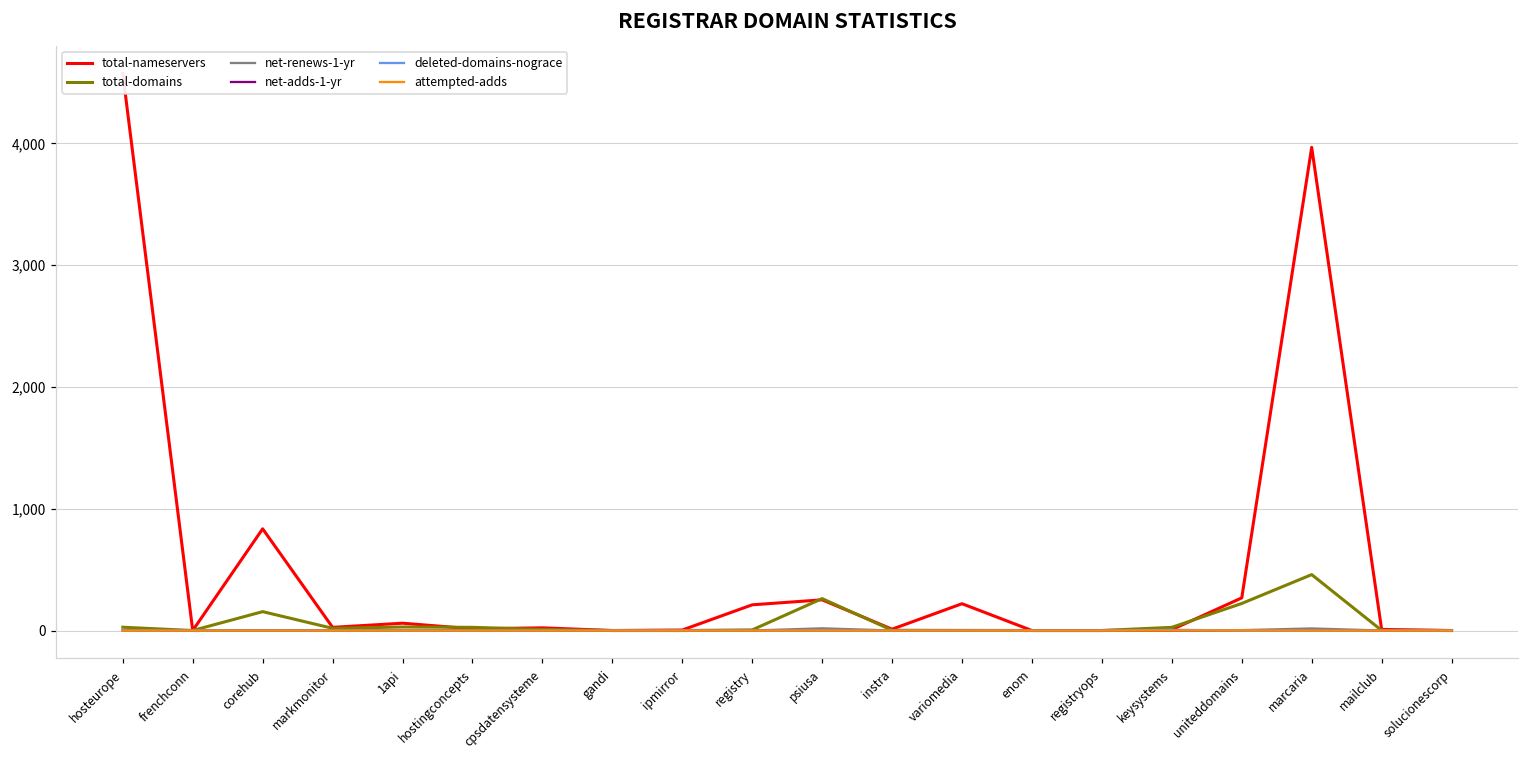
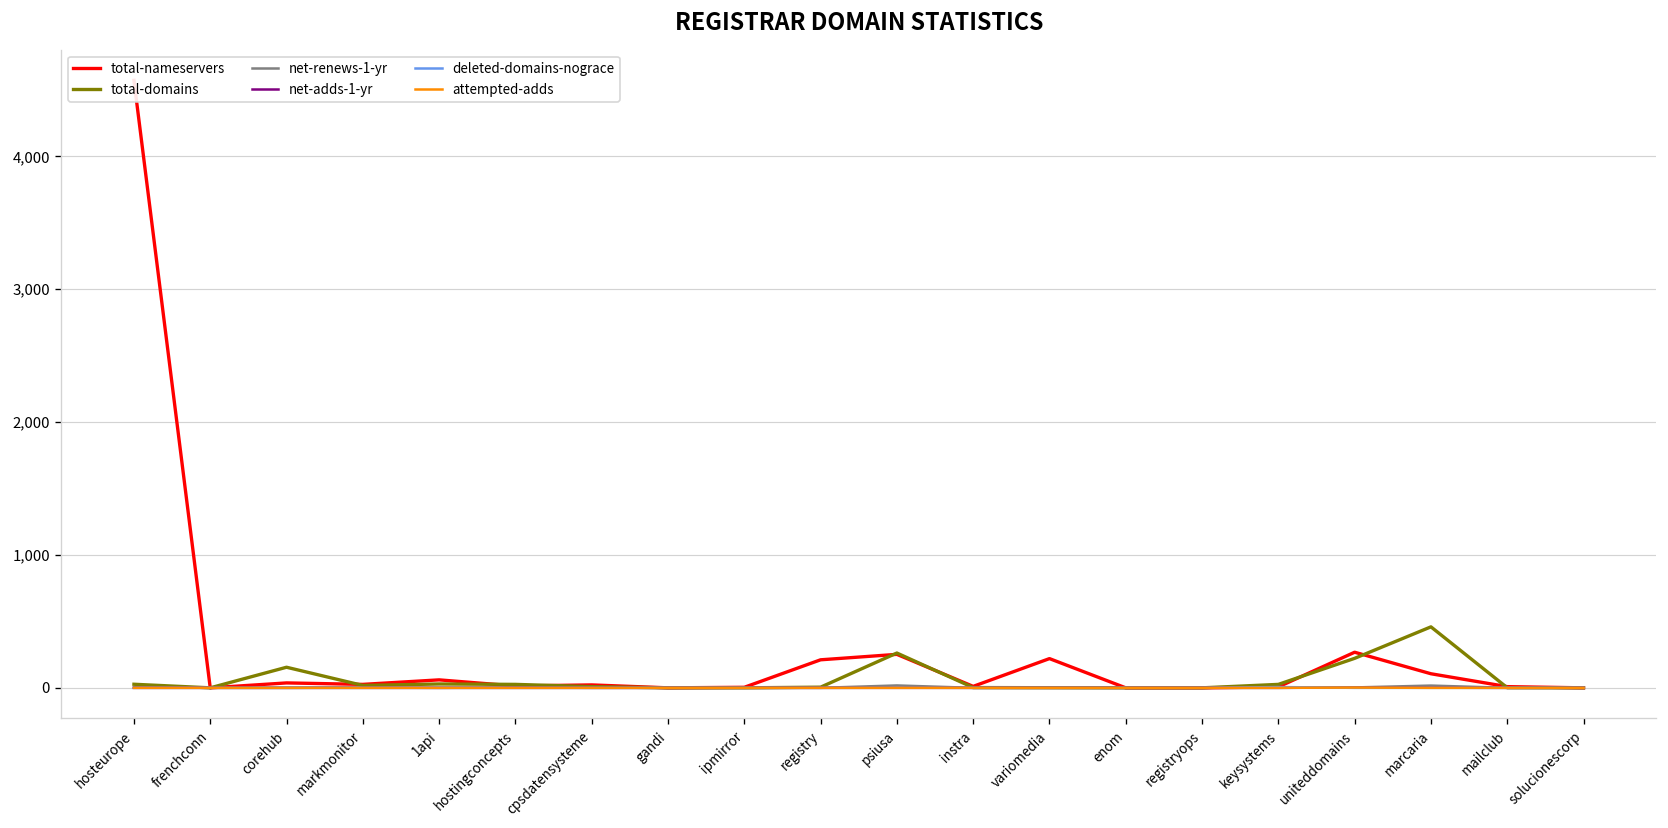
total-nameservers, corehub: 840 -> 40
total-nameservers, marcaria: 3,970 -> 110
